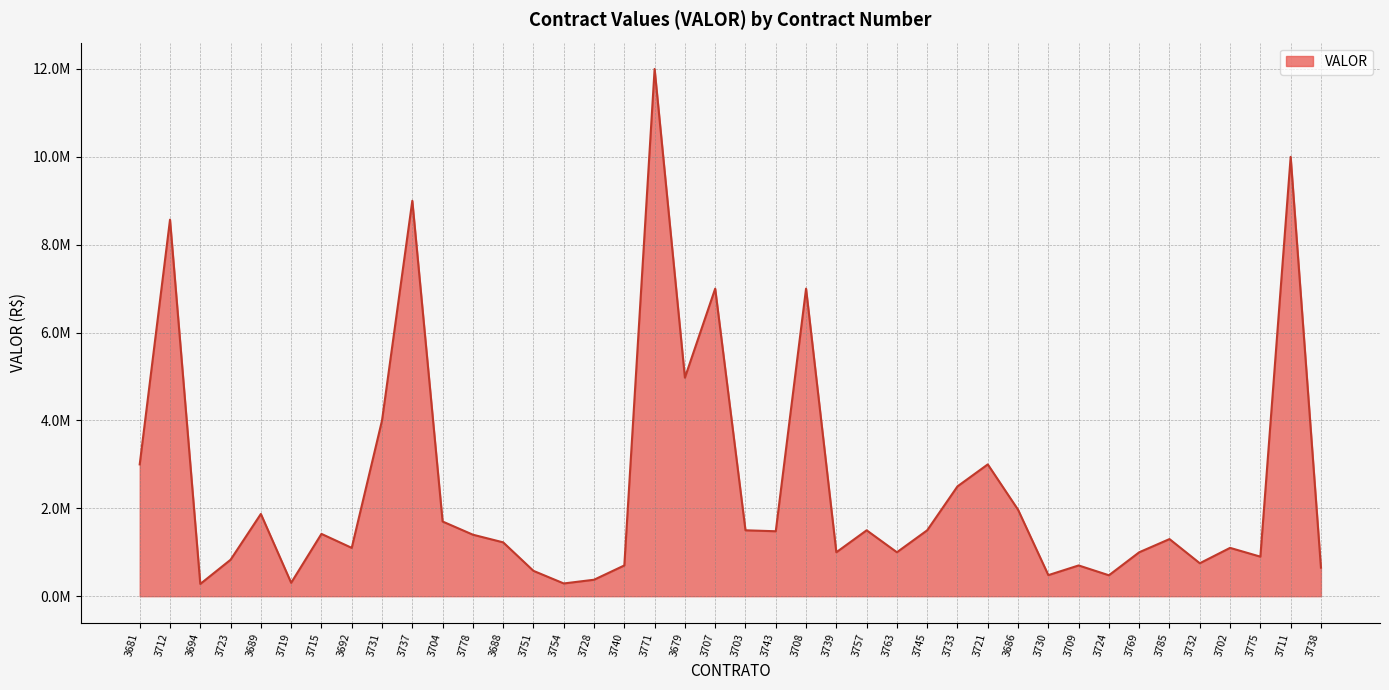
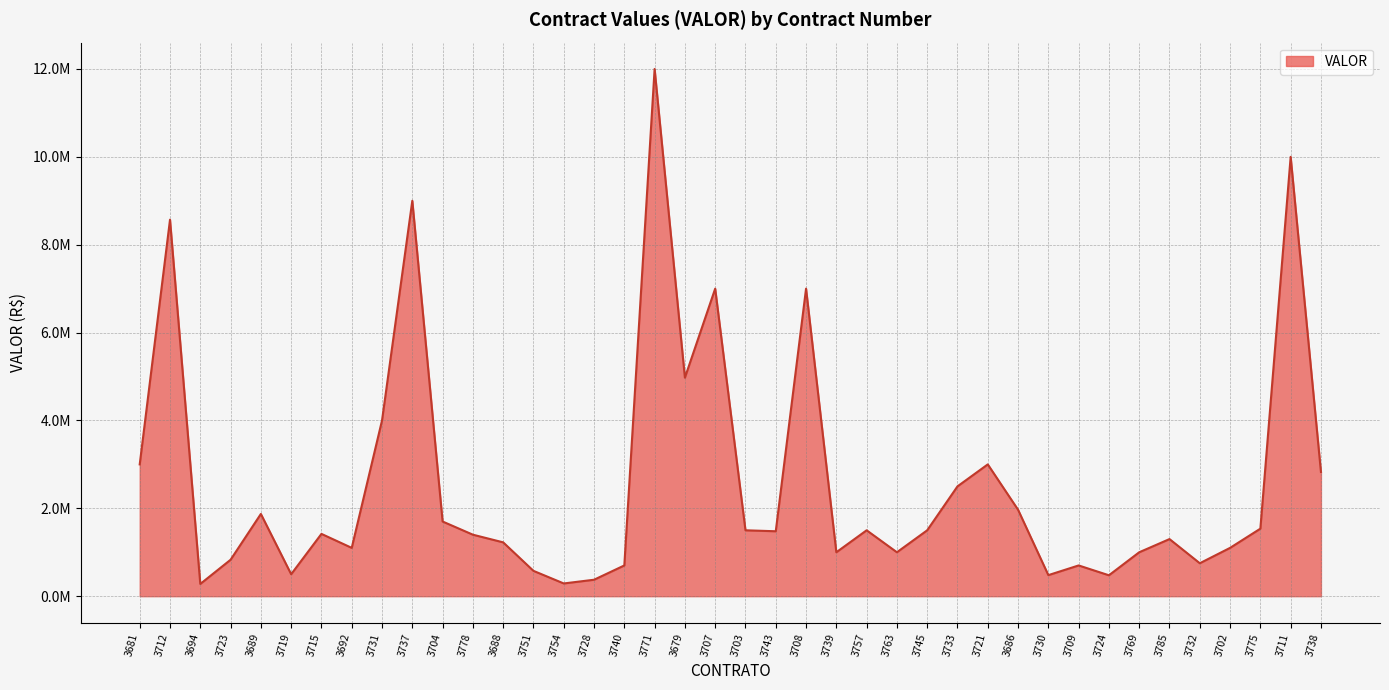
3719: 300000 -> 500000
3775: 900000 -> 1500000
3738: 700000 -> 2800000
